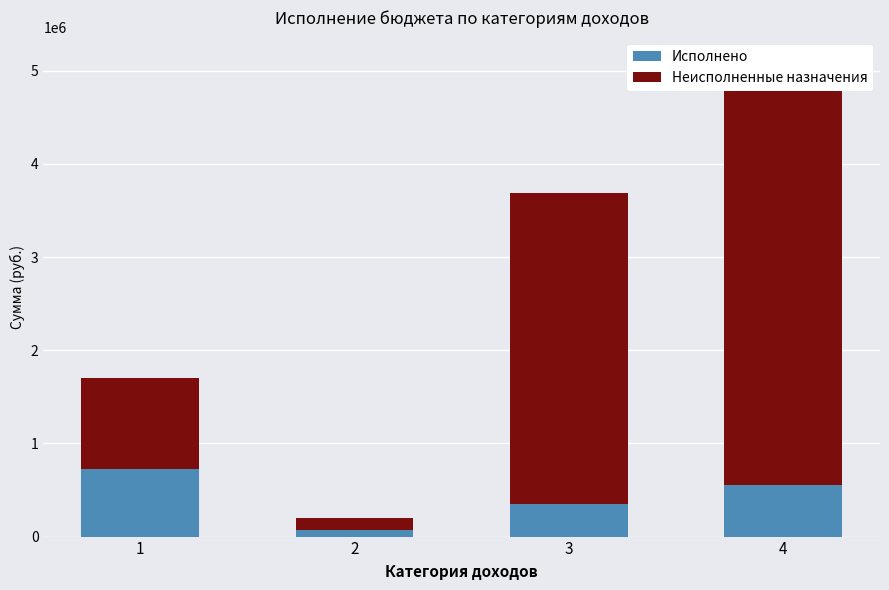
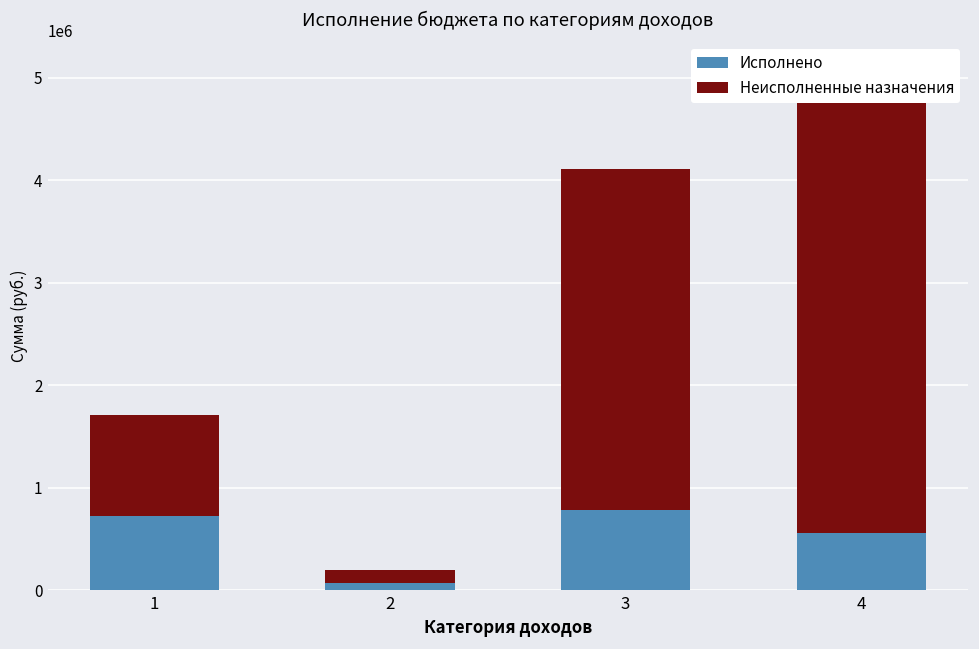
Исполнено, 3: 400000 -> 800000
